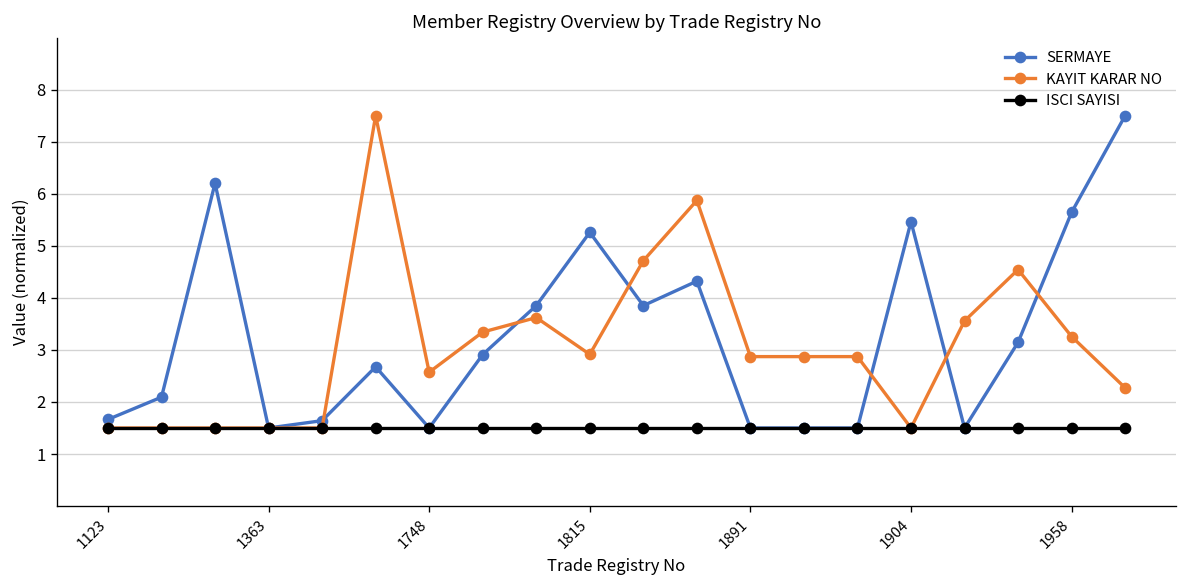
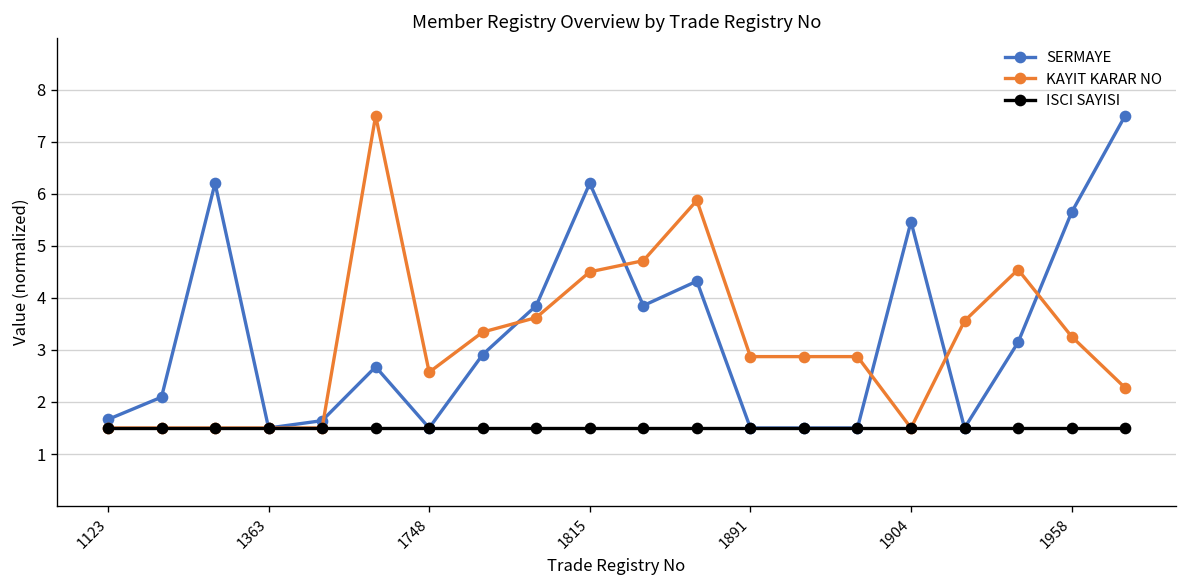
SERMAYE, 1815: 5.3 -> 6.2
KAYIT KARAR NO, 1815: 2.9 -> 4.5
